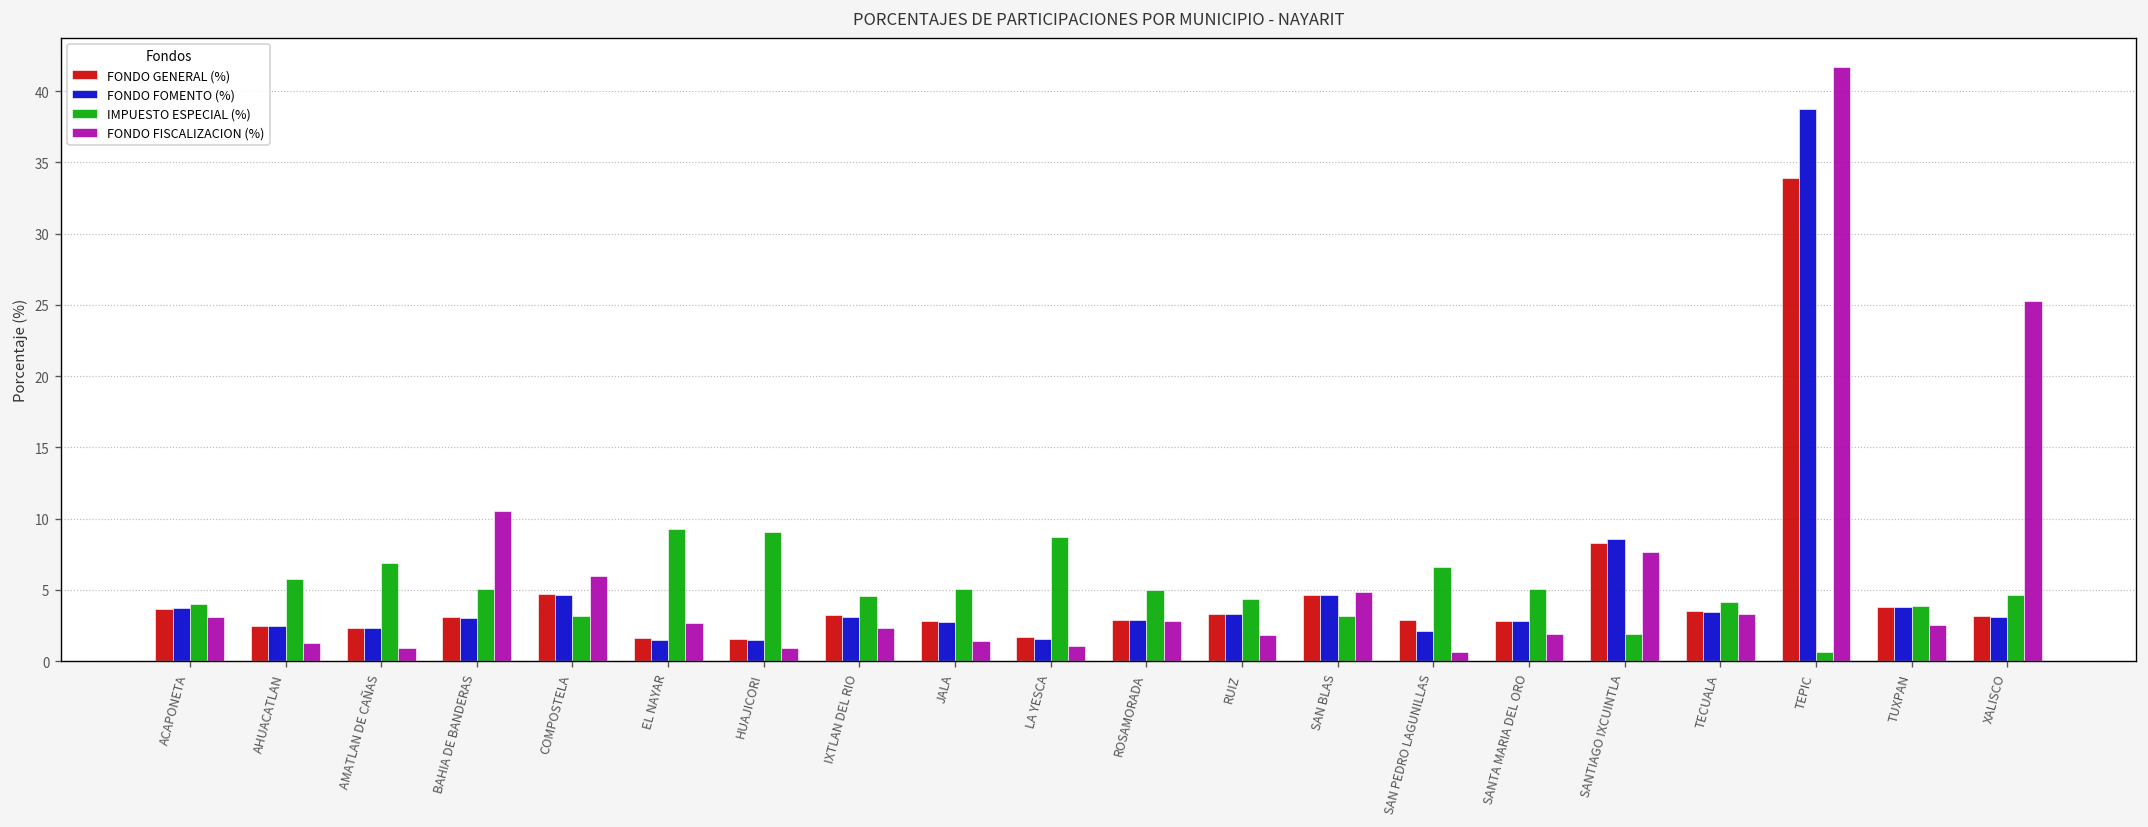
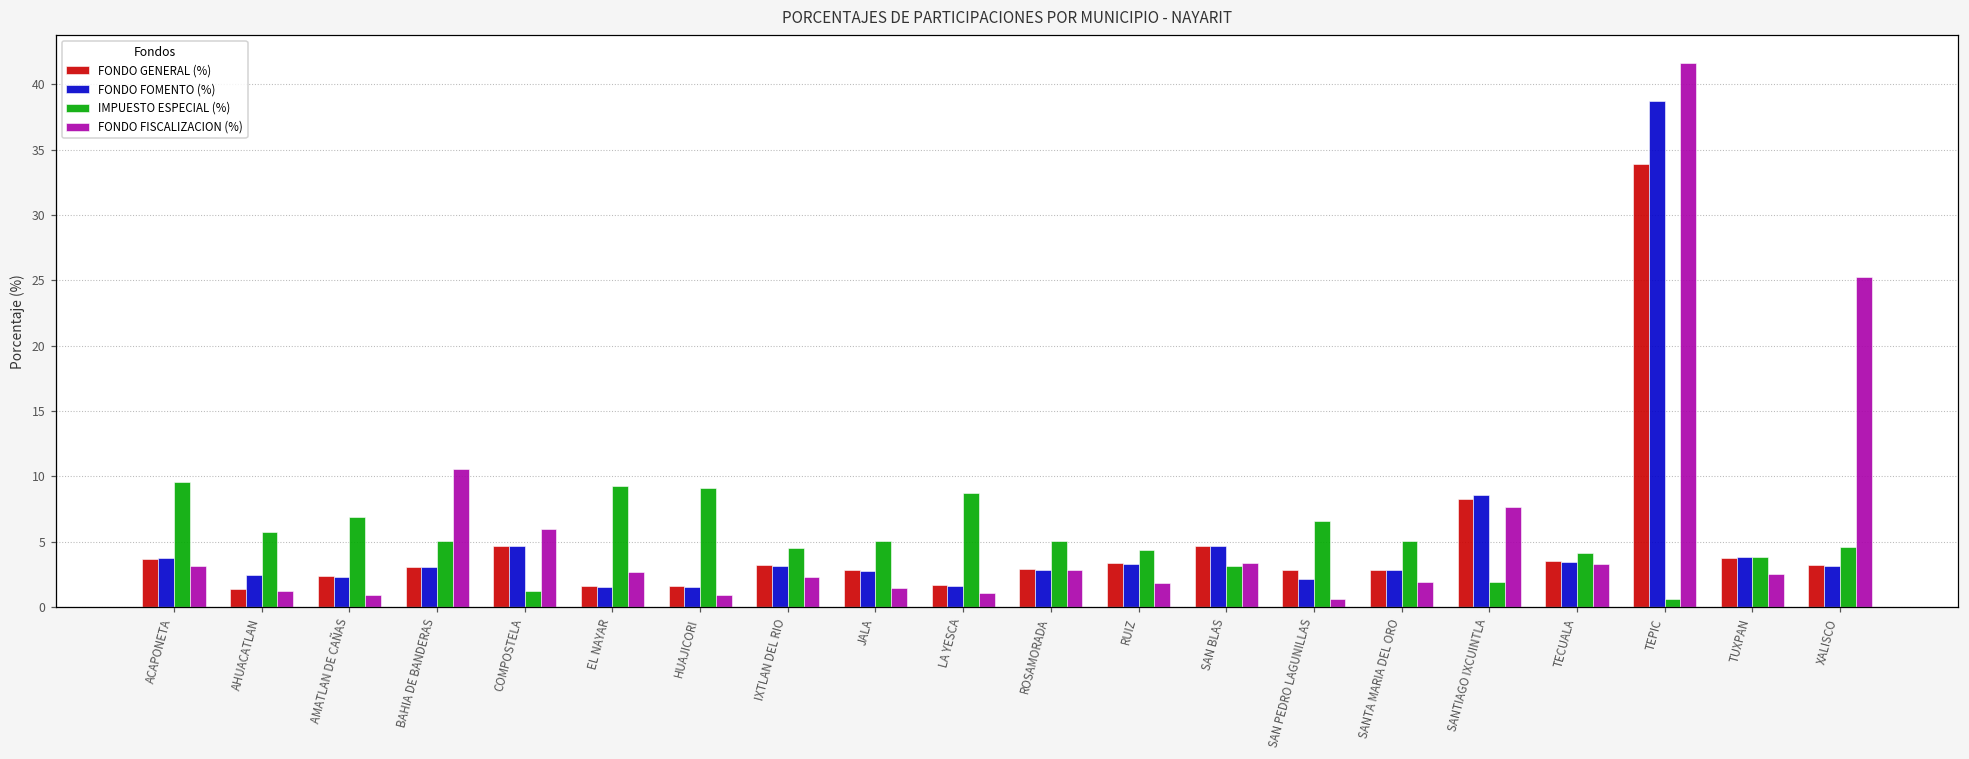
IMPUESTO ESPECIAL (%), ACAPONETA: 4.0 -> 9.5
FONDO GENERAL (%), AHUACATLAN: 2.5 -> 1.4
IMPUESTO ESPECIAL (%), COMPOSTELA: 3.2 -> 1.2
FONDO FISCALIZACION (%), SAN BLAS: 4.8 -> 3.4
